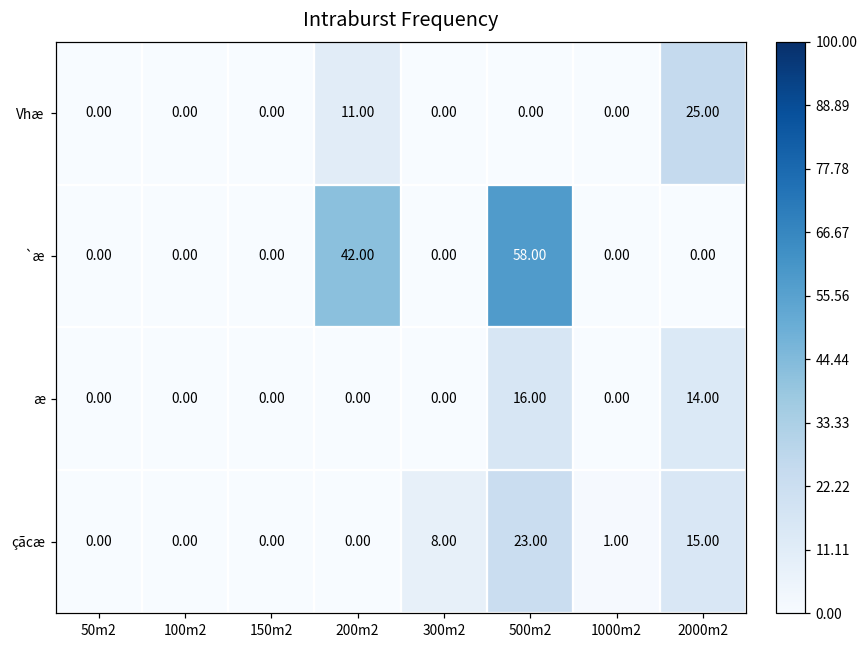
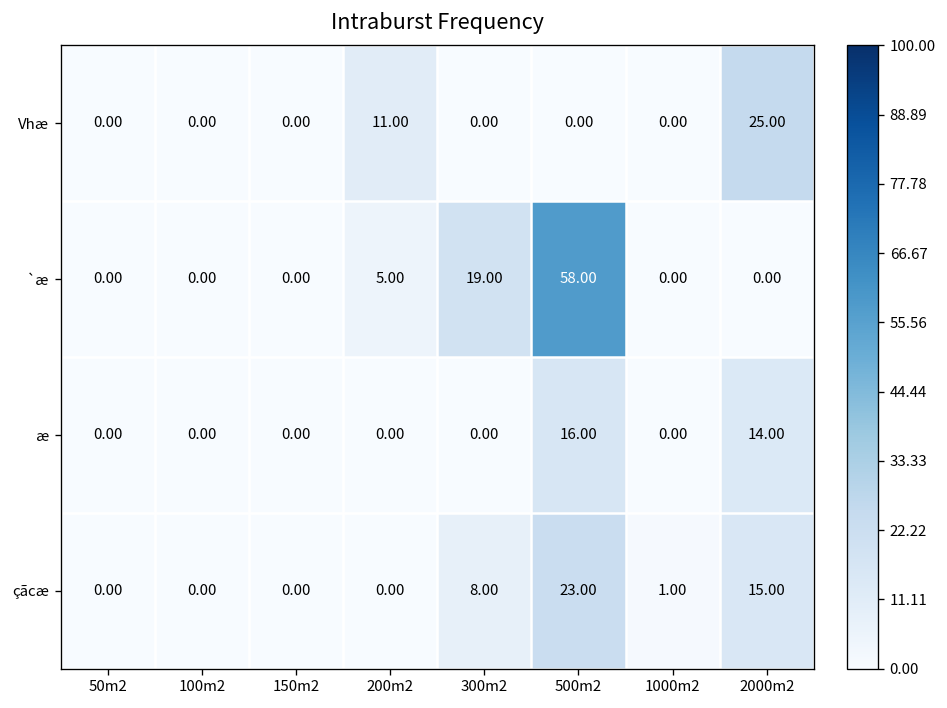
`æ, 200m2: 42.00 -> 5.00
`æ, 300m2: 0.00 -> 19.00
